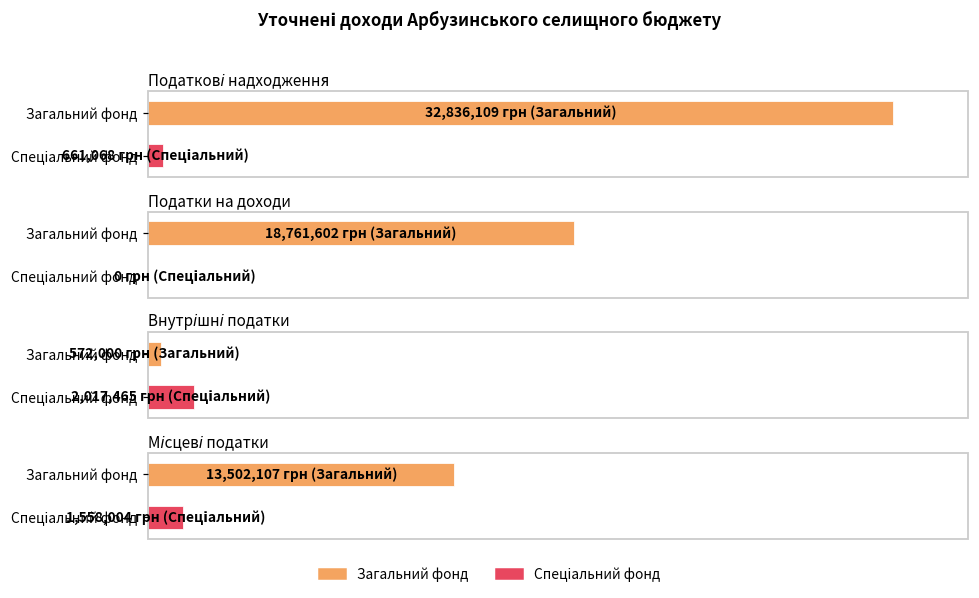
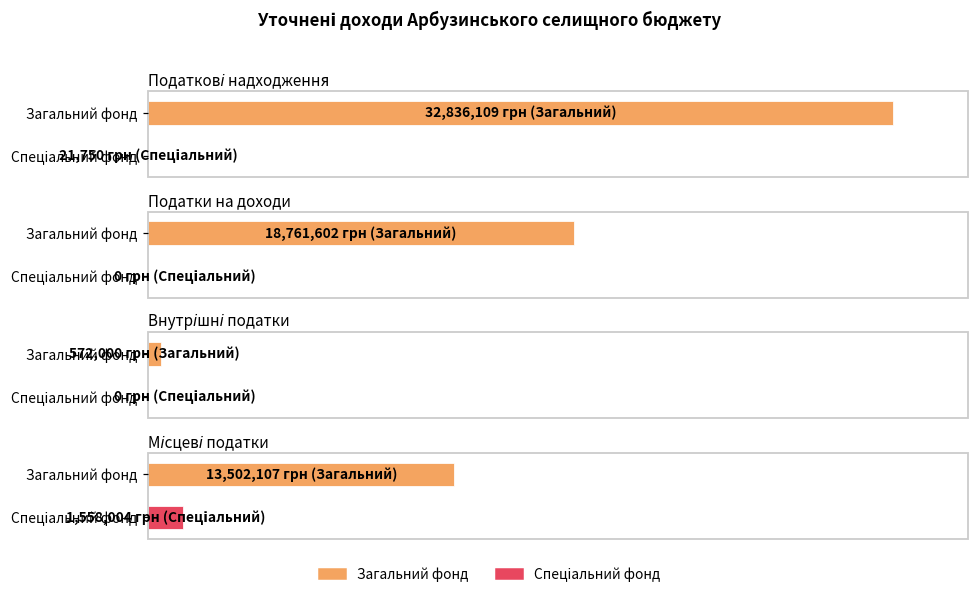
Податкові надходження, Спеціальний фонд: 661,068 -> 21,750
Внутрішні податки, Спеціальний фонд: 2,017,465 -> 0
